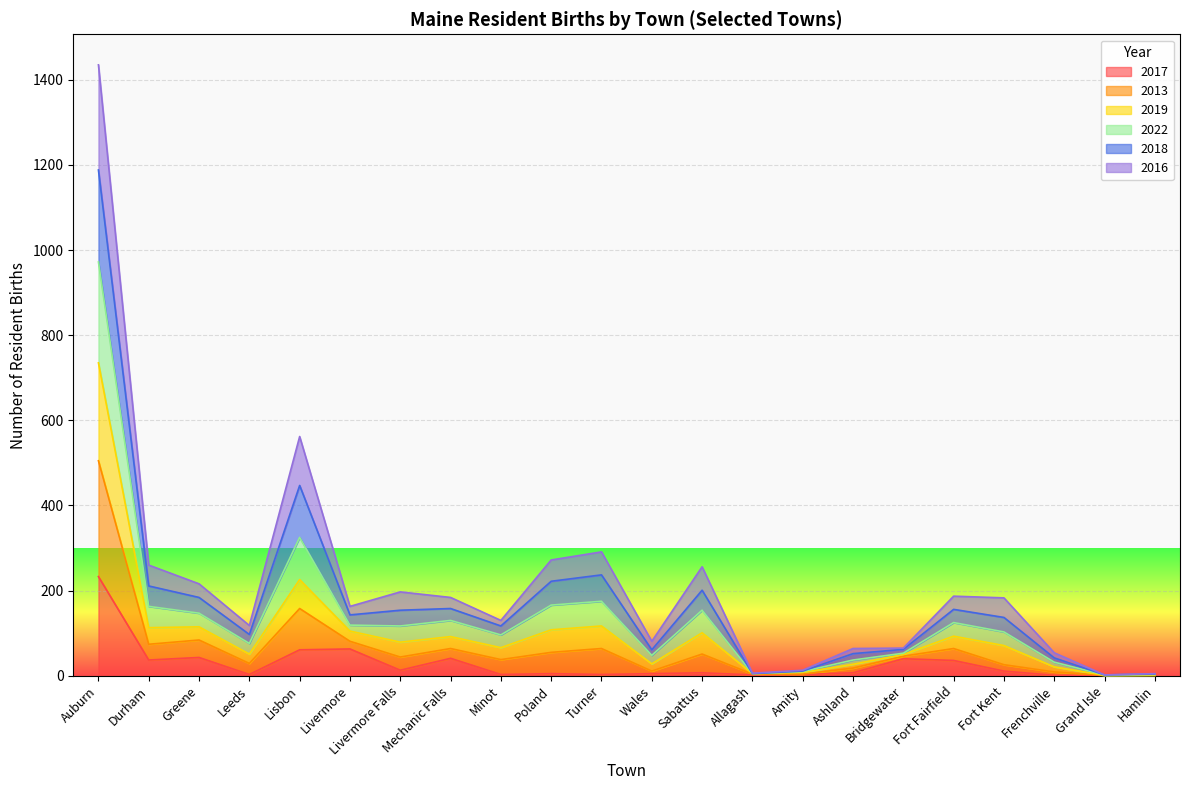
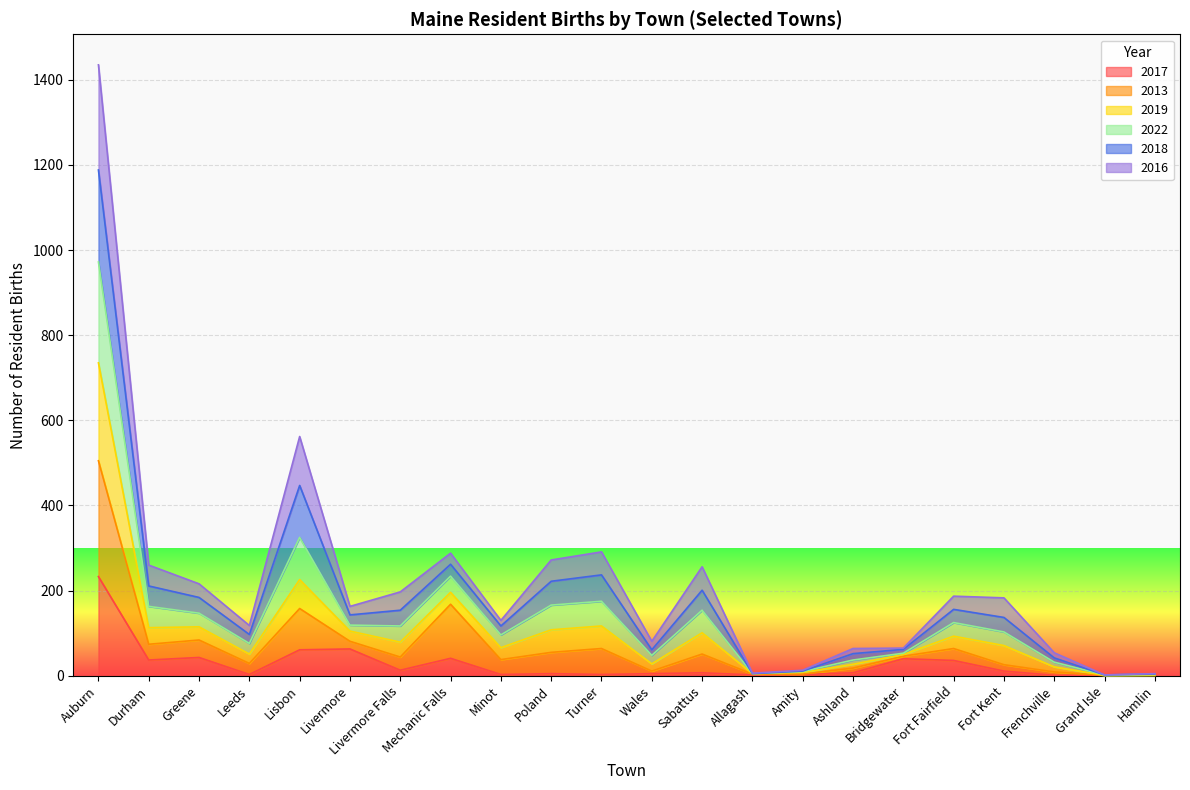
2013, Mechanic Falls: 20 -> 130
